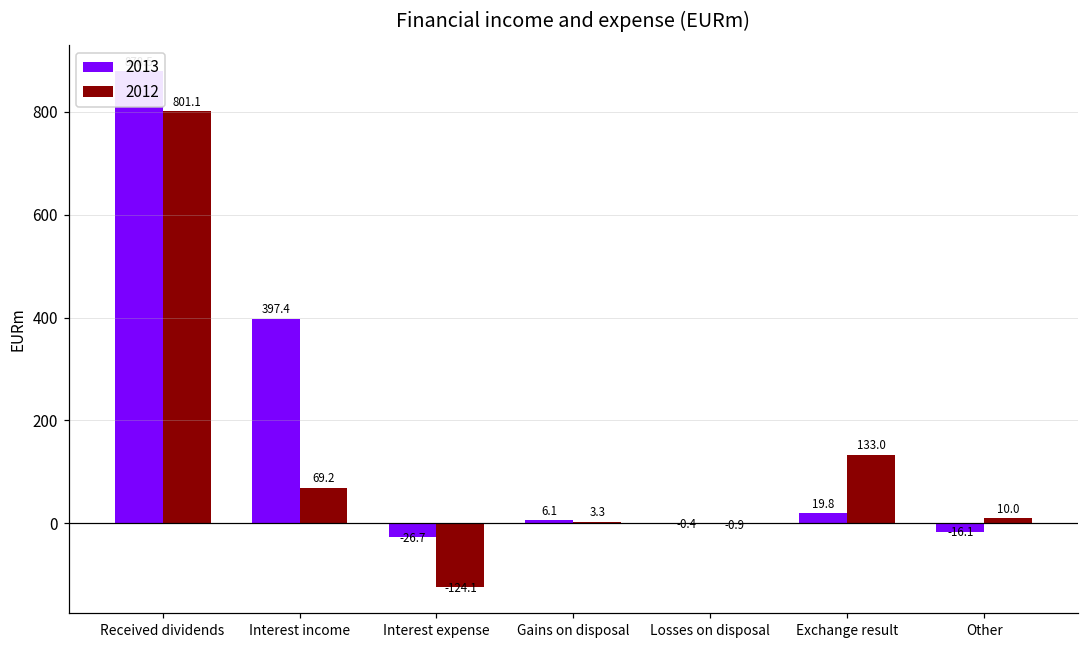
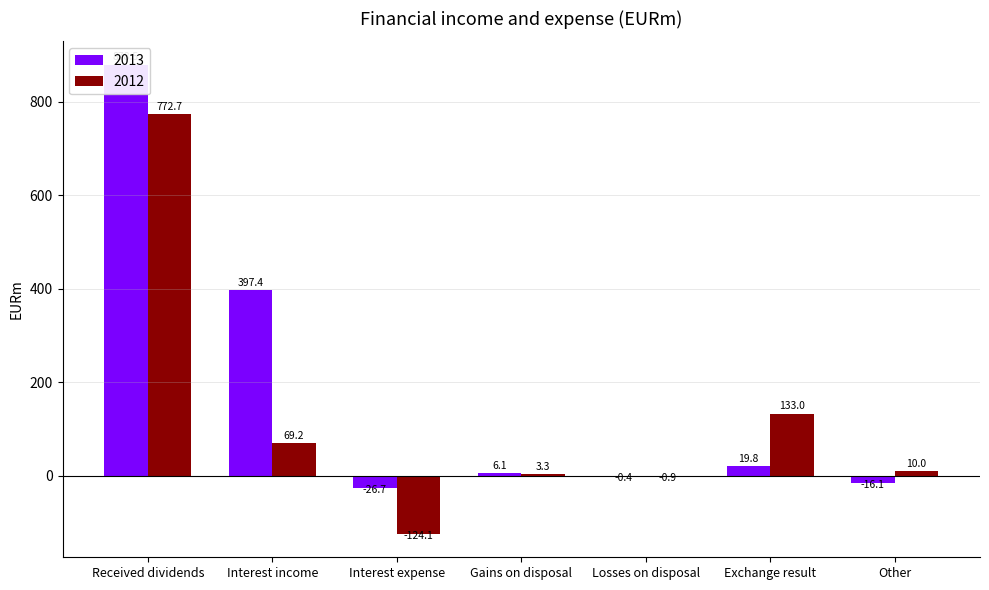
2012, Received dividends: 801.1 -> 772.7
